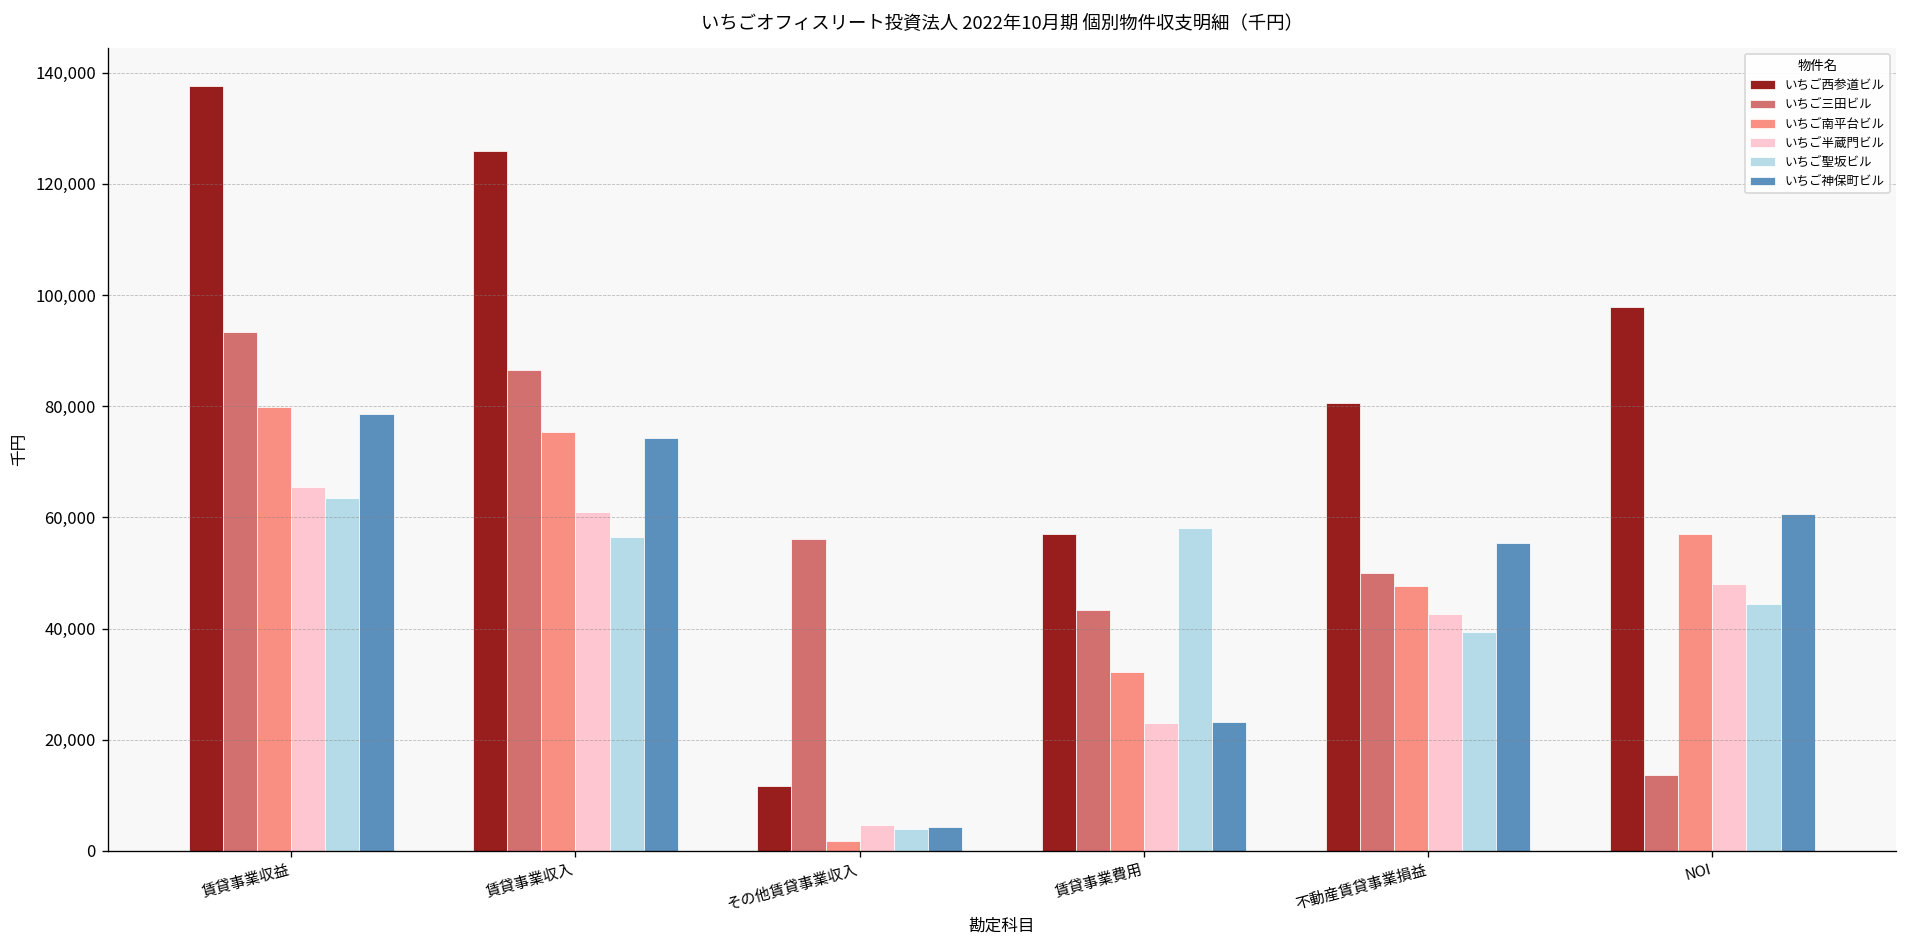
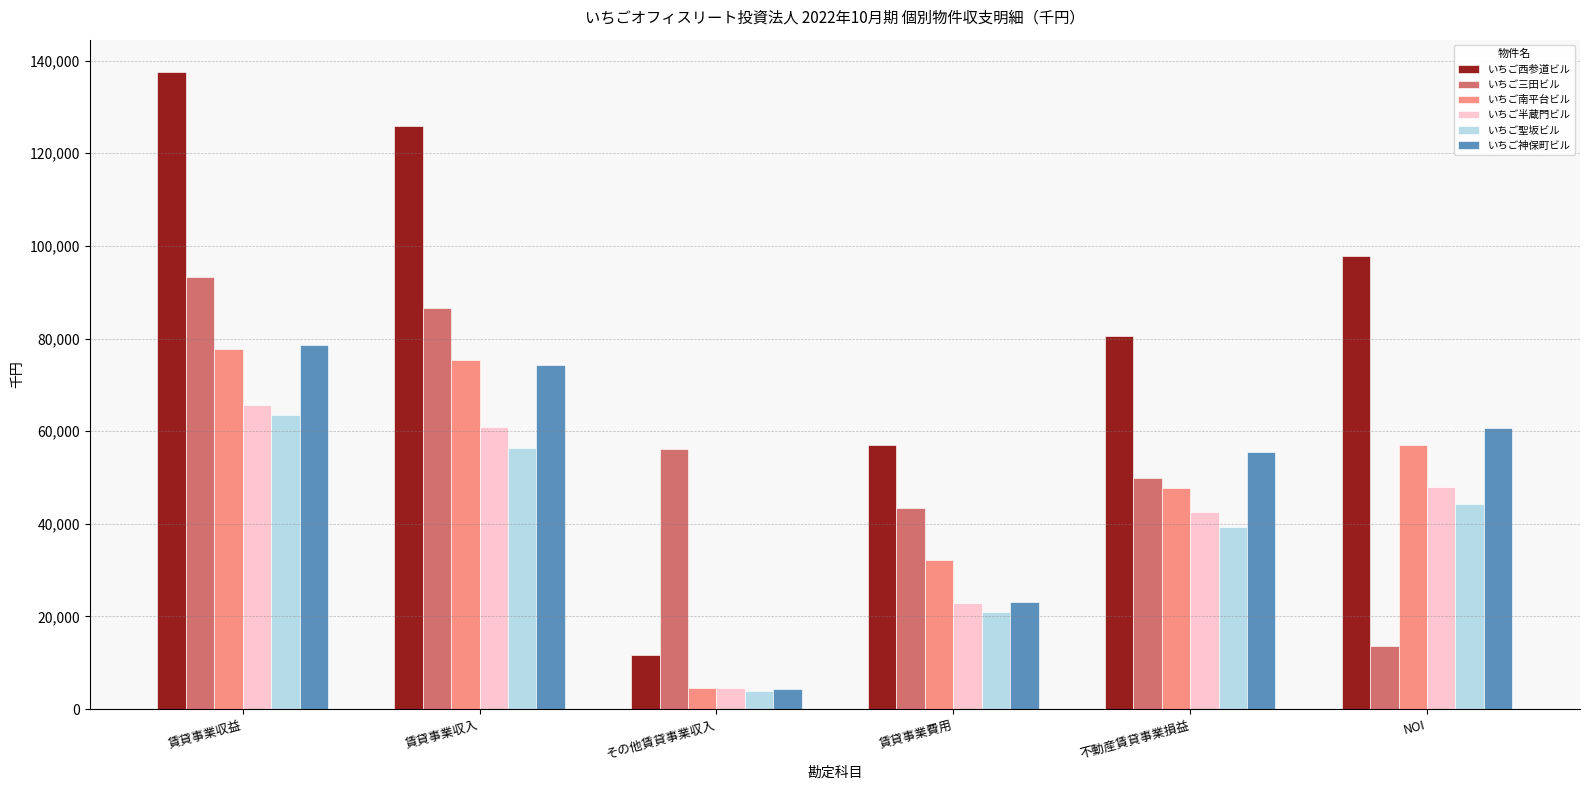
いちご南平台ビル, 賃貸事業収益: 80,000 -> 78,000
いちご南平台ビル, その他賃貸事業収入: 2,000 -> 5,000
いちご聖坂ビル, 賃貸事業費用: 58,000 -> 21,000
